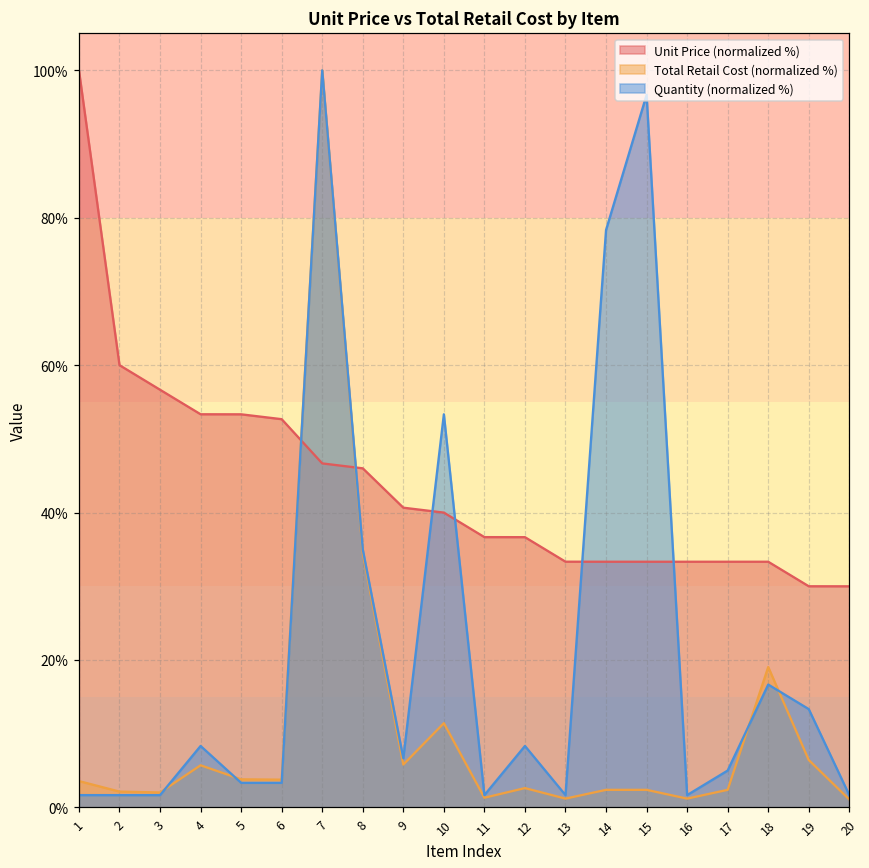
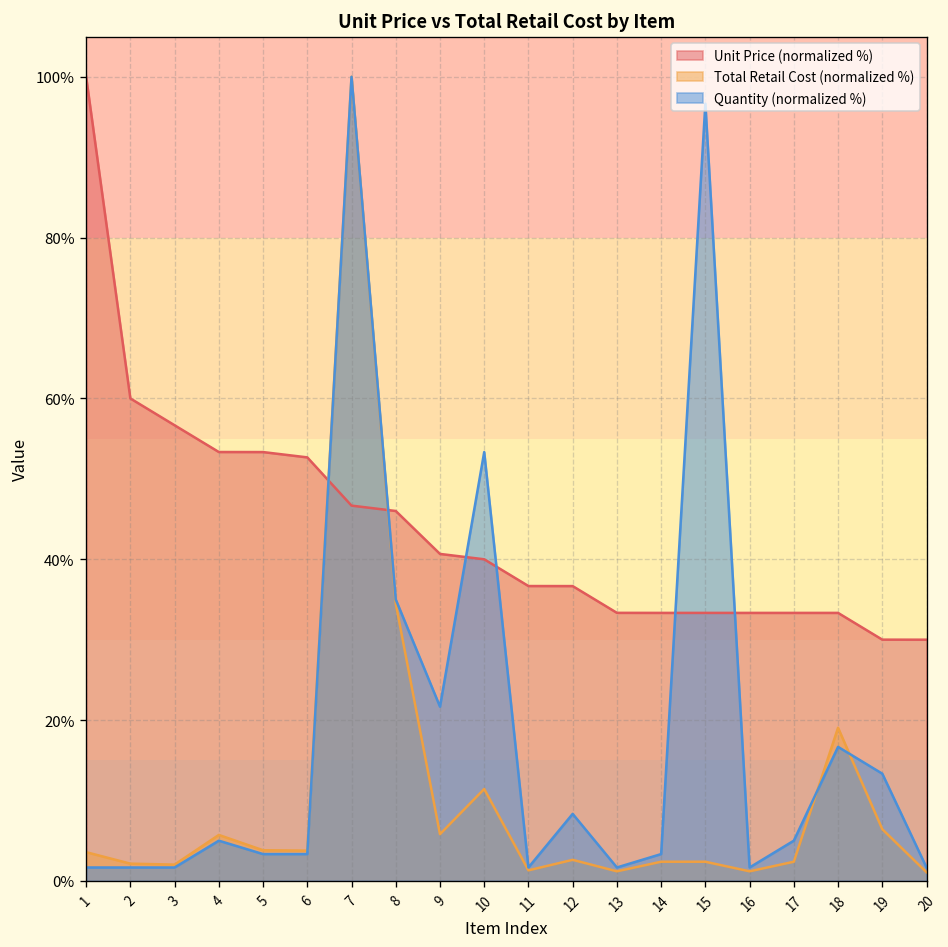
Quantity (normalized %), 4: 8% -> 5%
Quantity (normalized %), 9: 7% -> 22%
Quantity (normalized %), 14: 78% -> 3%
